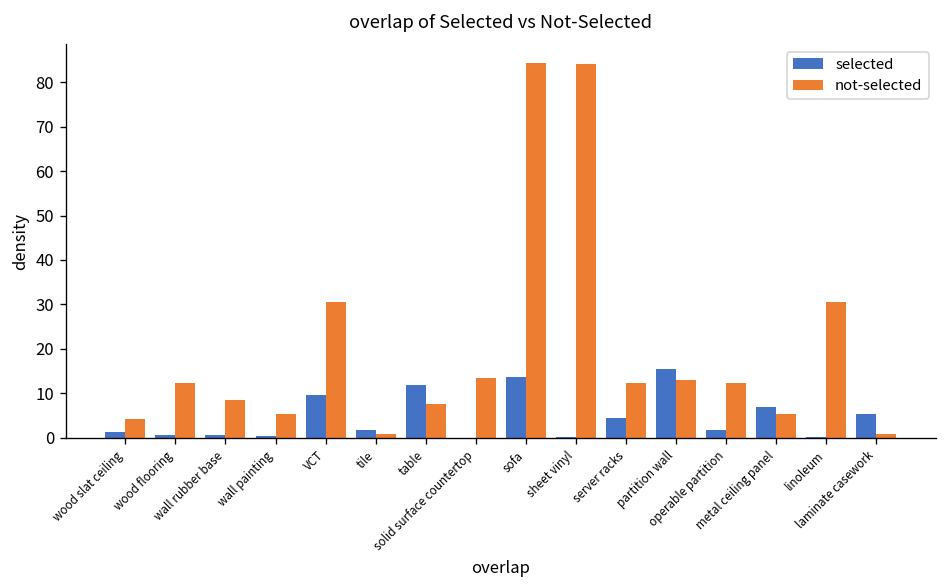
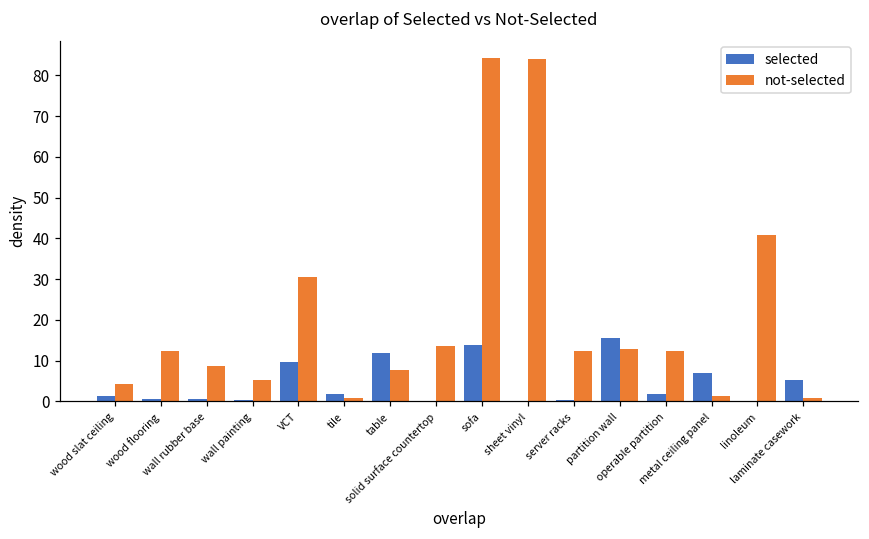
selected, server racks: 4 -> 0
not-selected, metal ceiling panel: 5 -> 1
not-selected, linoleum: 31 -> 41
